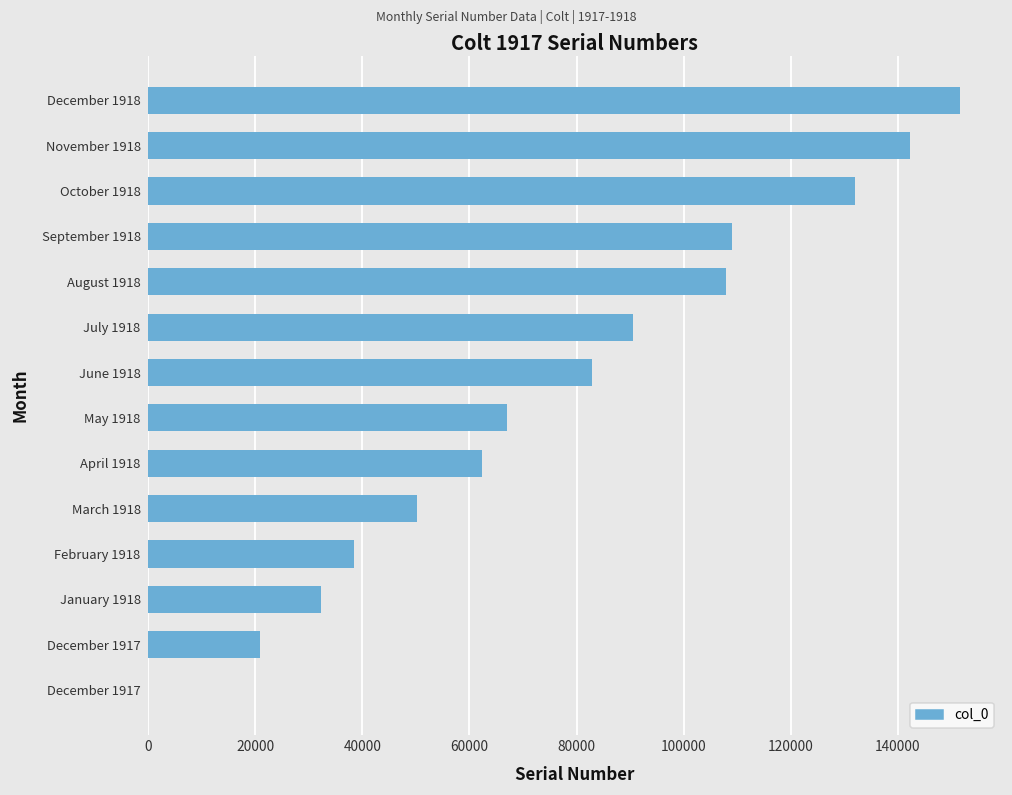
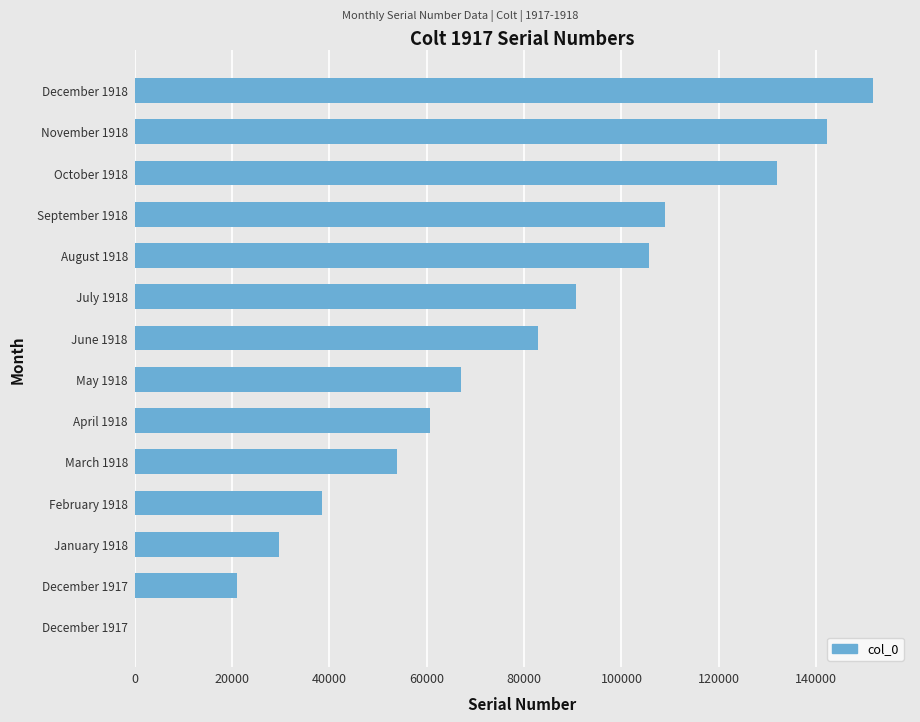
August 1918: 108000 -> 106000
April 1918: 62000 -> 61000
March 1918: 50000 -> 54000
January 1918: 32000 -> 30000
